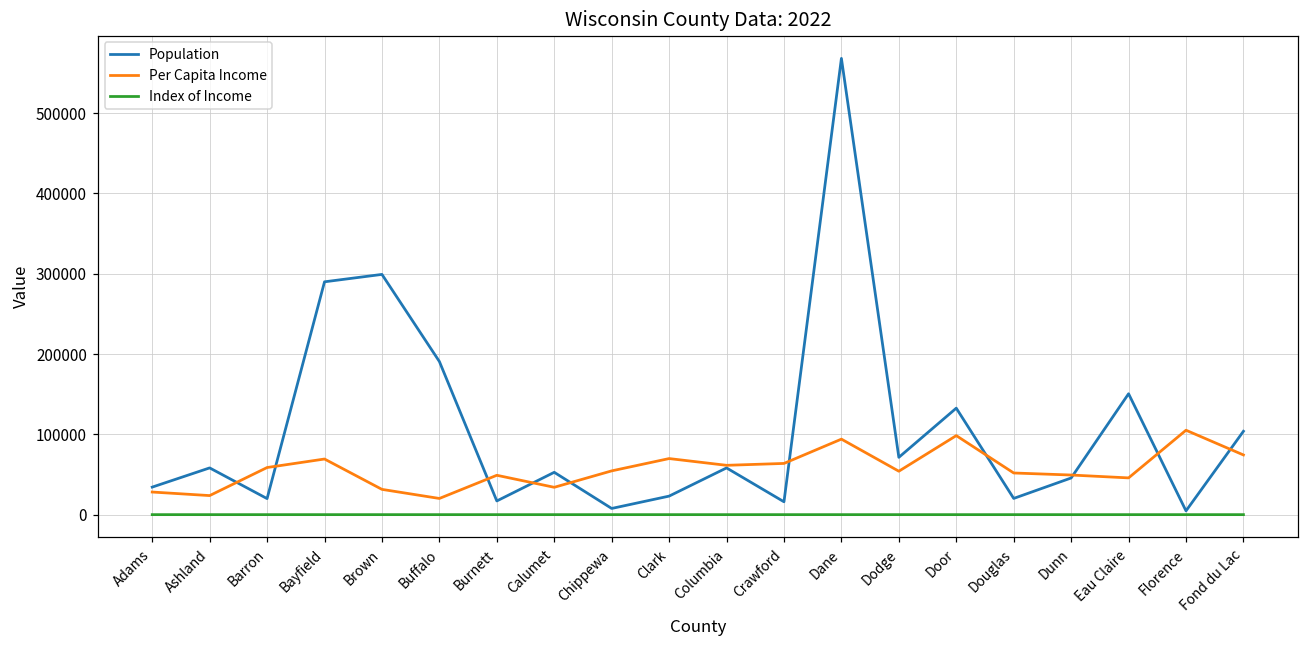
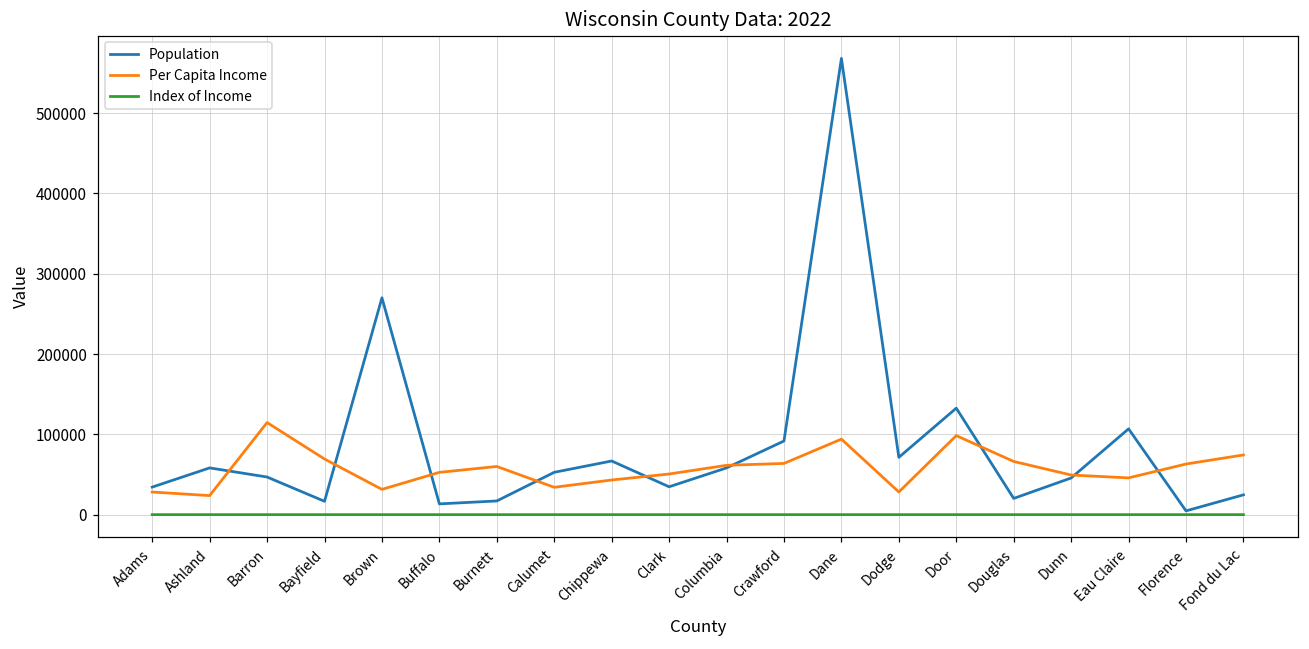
Population, Barron: 20000 -> 50000
Per Capita Income, Barron: 60000 -> 110000
Population, Bayfield: 290000 -> 20000
Population, Brown: 300000 -> 270000
Population, Buffalo: 190000 -> 10000
Per Capita Income, Buffalo: 20000 -> 50000
Per Capita Income, Burnett: 50000 -> 60000
Population, Chippewa: 10000 -> 70000
Per Capita Income, Chippewa: 50000 -> 40000
Population, Clark: 20000 -> 30000
Per Capita Income, Clark: 70000 -> 50000
Population, Crawford: 20000 -> 90000
Per Capita Income, Dodge: 50000 -> 30000
Per Capita Income, Douglas: 50000 -> 70000
Population, Eau Claire: 150000 -> 110000
Per Capita Income, Florence: 110000 -> 60000
Population, Fond du Lac: 100000 -> 20000
